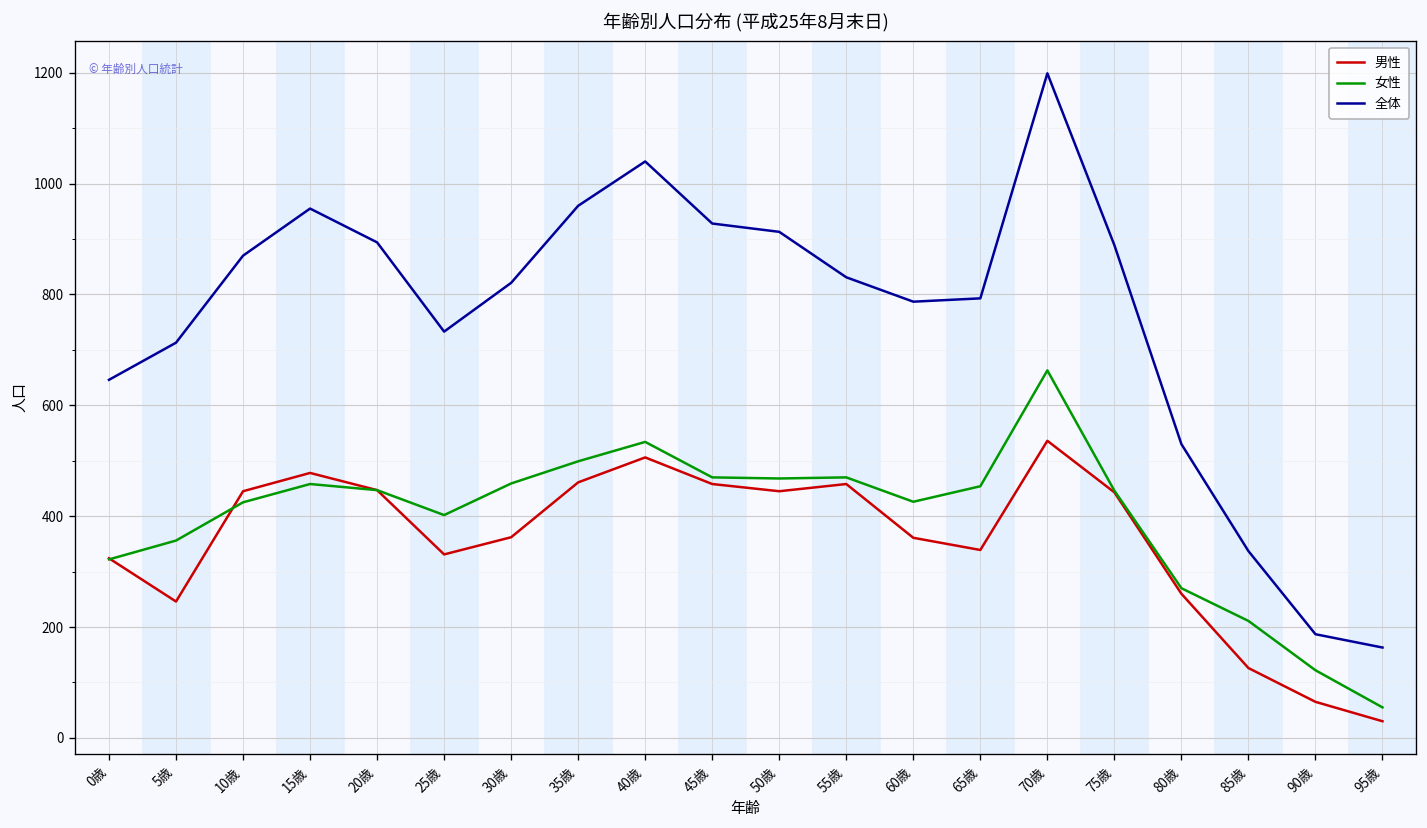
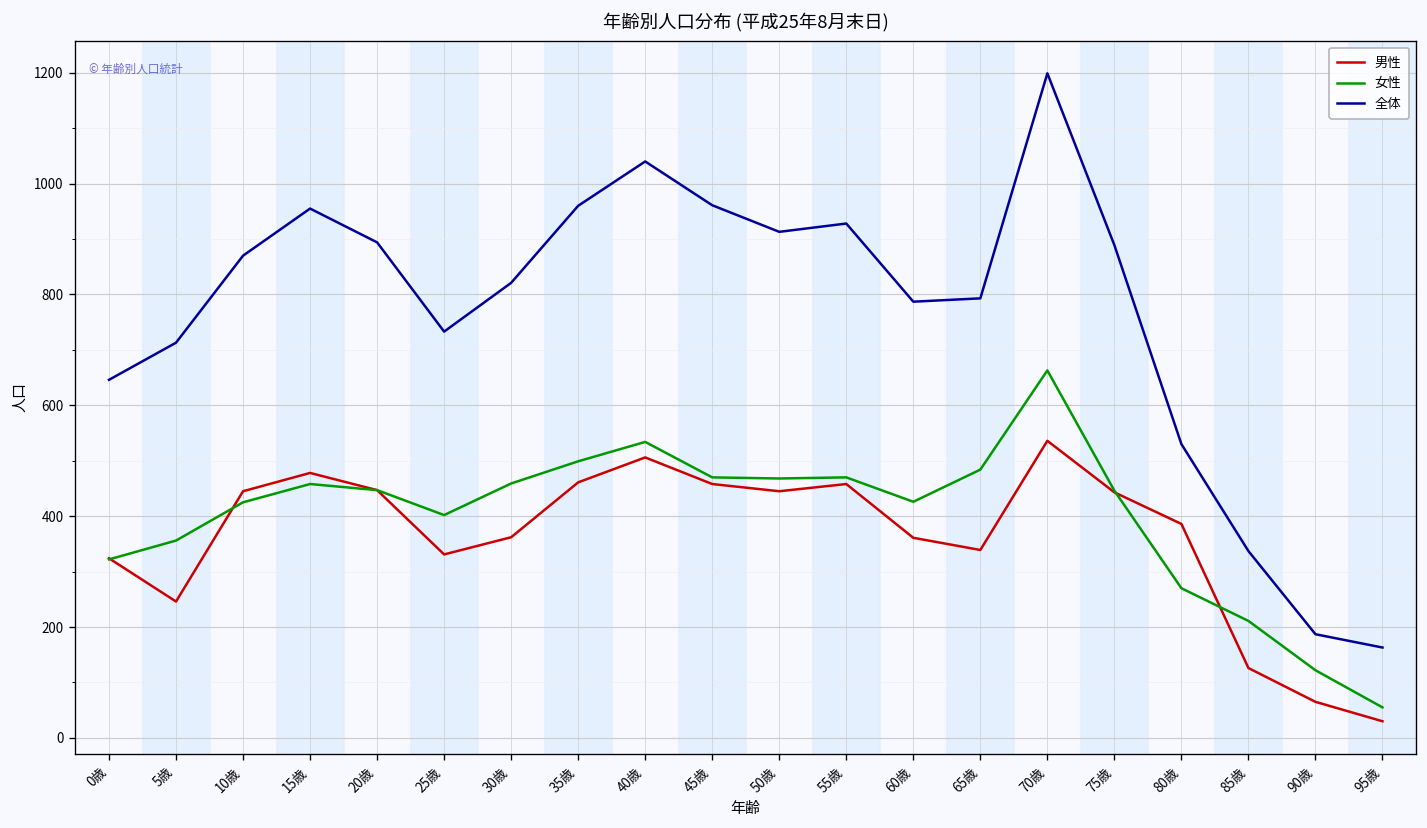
全体, 45歳: 930 -> 960
全体, 55歳: 830 -> 930
女性, 65歳: 450 -> 480
男性, 80歳: 260 -> 390
